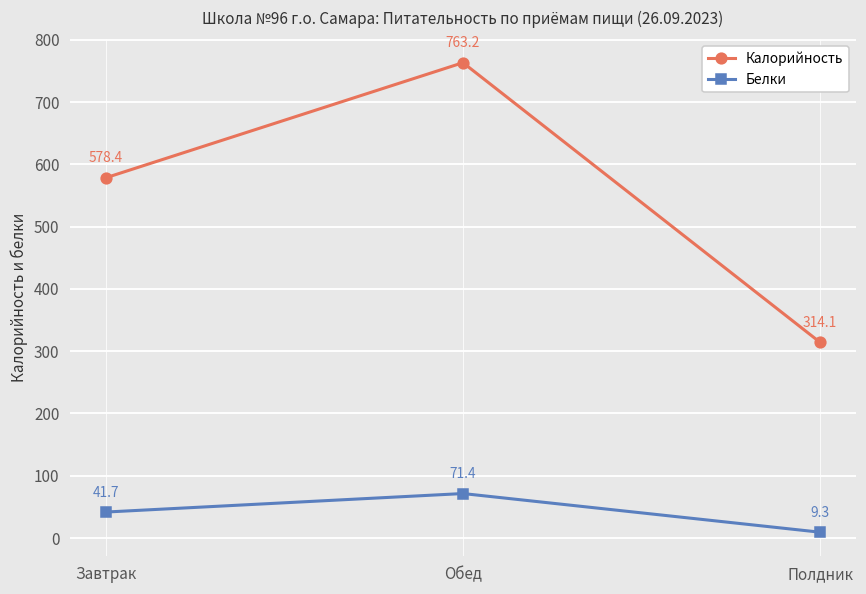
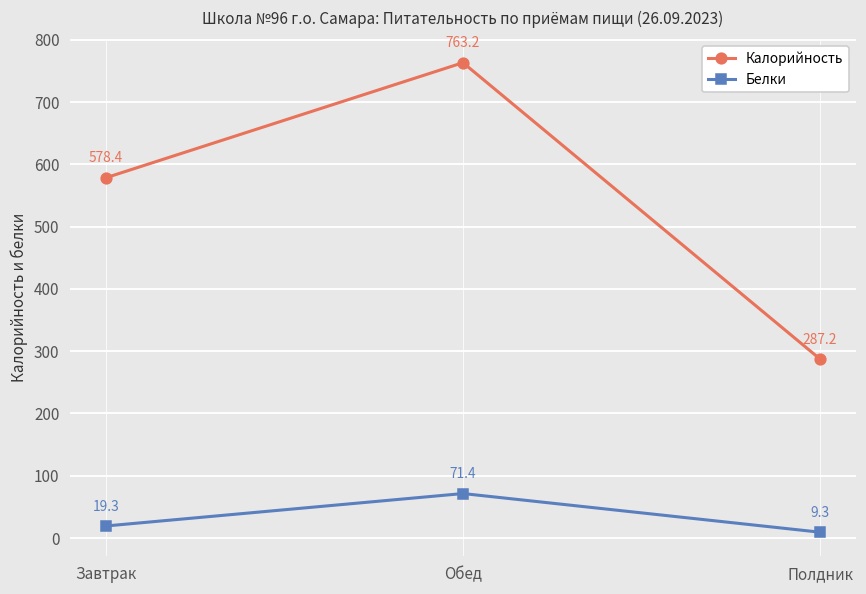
Белки, Завтрак: 41.7 -> 19.3
Калорийность, Полдник: 314.1 -> 287.2
